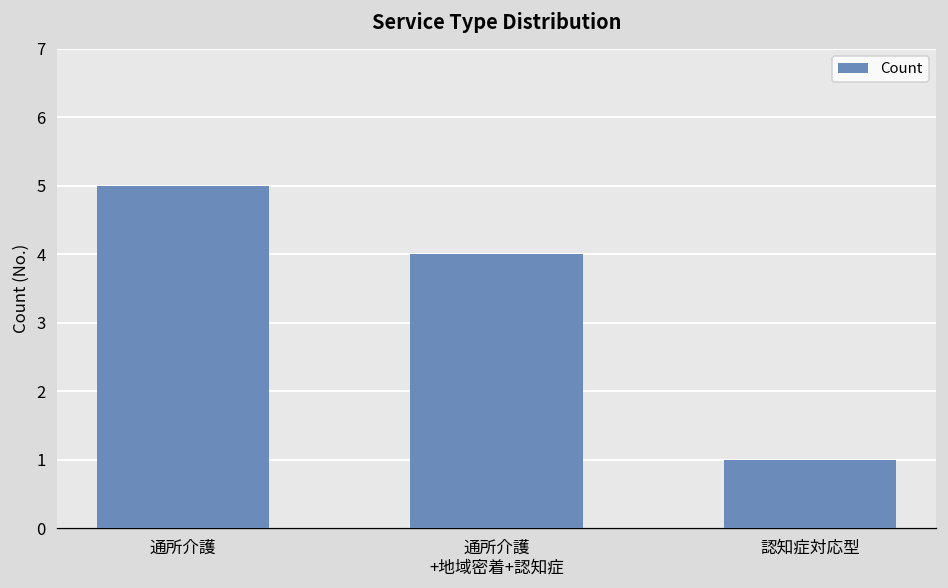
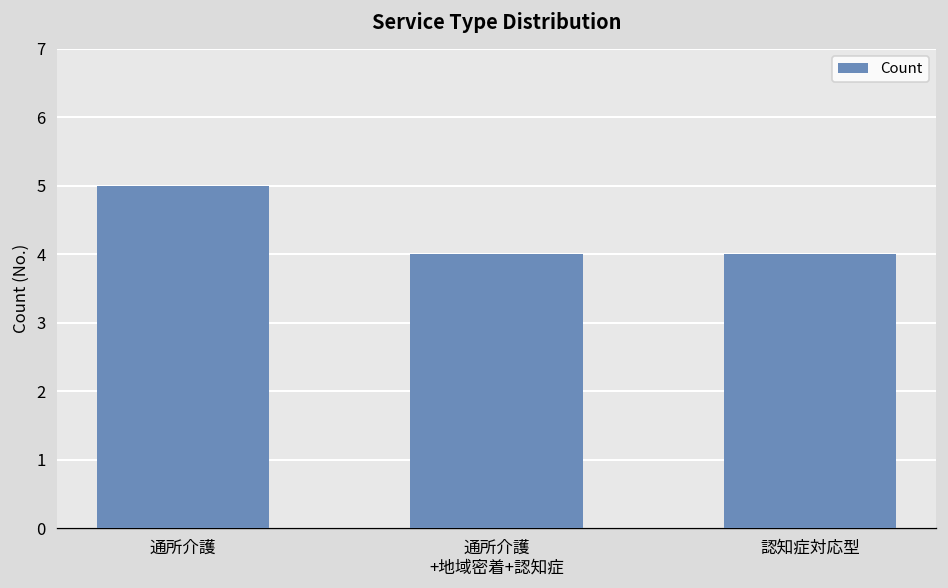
認知症対応型: 1 -> 4
